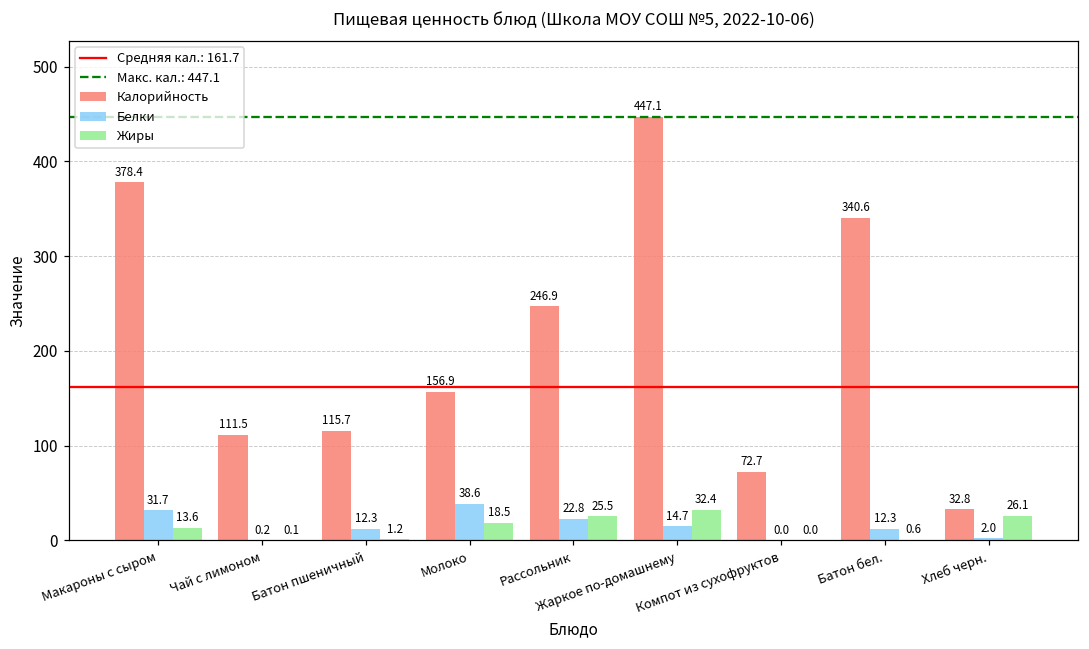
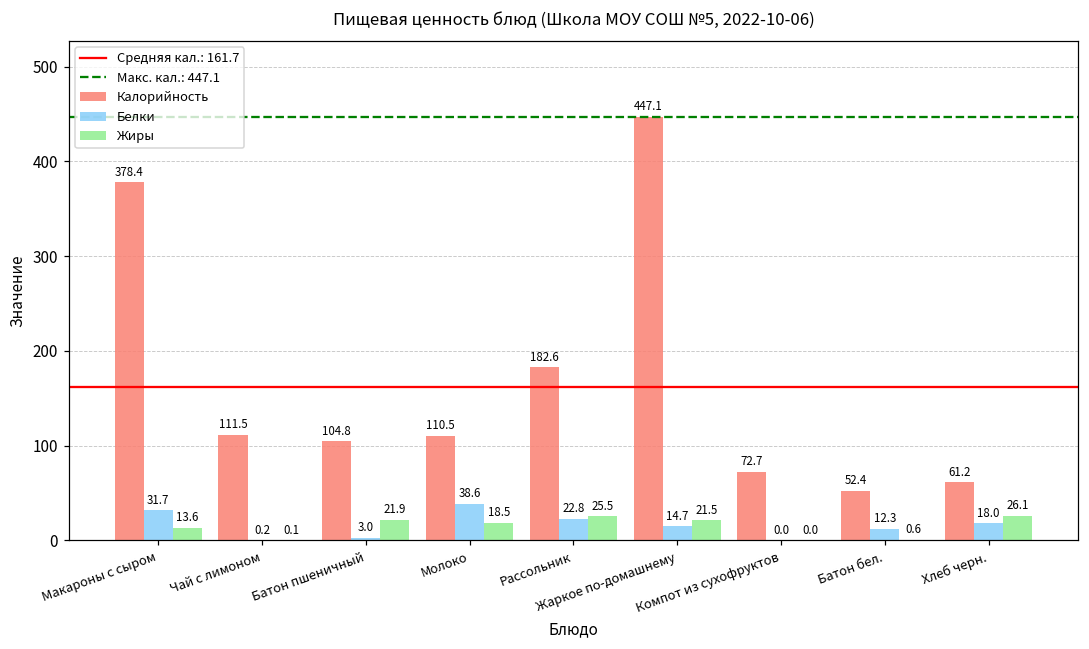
Калорийность, Батон пшеничный: 115.7 -> 104.8
Белки, Батон пшеничный: 12.3 -> 3.0
Жиры, Батон пшеничный: 1.2 -> 21.9
Калорийность, Молоко: 156.9 -> 110.5
Калорийность, Рассольник: 246.9 -> 182.6
Жиры, Жаркое по-домашнему: 32.4 -> 21.5
Калорийность, Батон бел.: 340.6 -> 52.4
Калорийность, Хлеб черн.: 32.8 -> 61.2
Белки, Хлеб черн.: 2.0 -> 18.0
